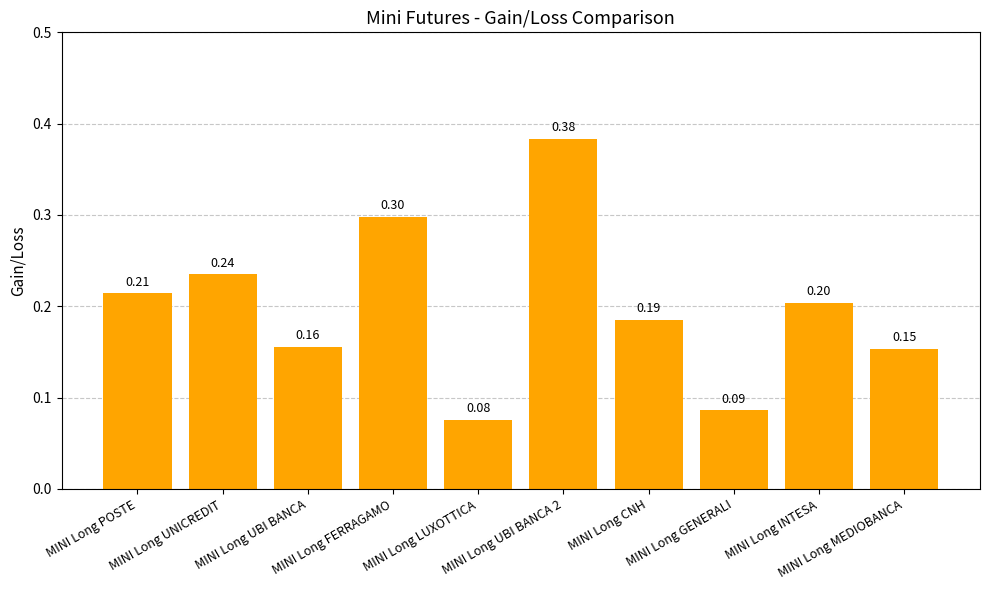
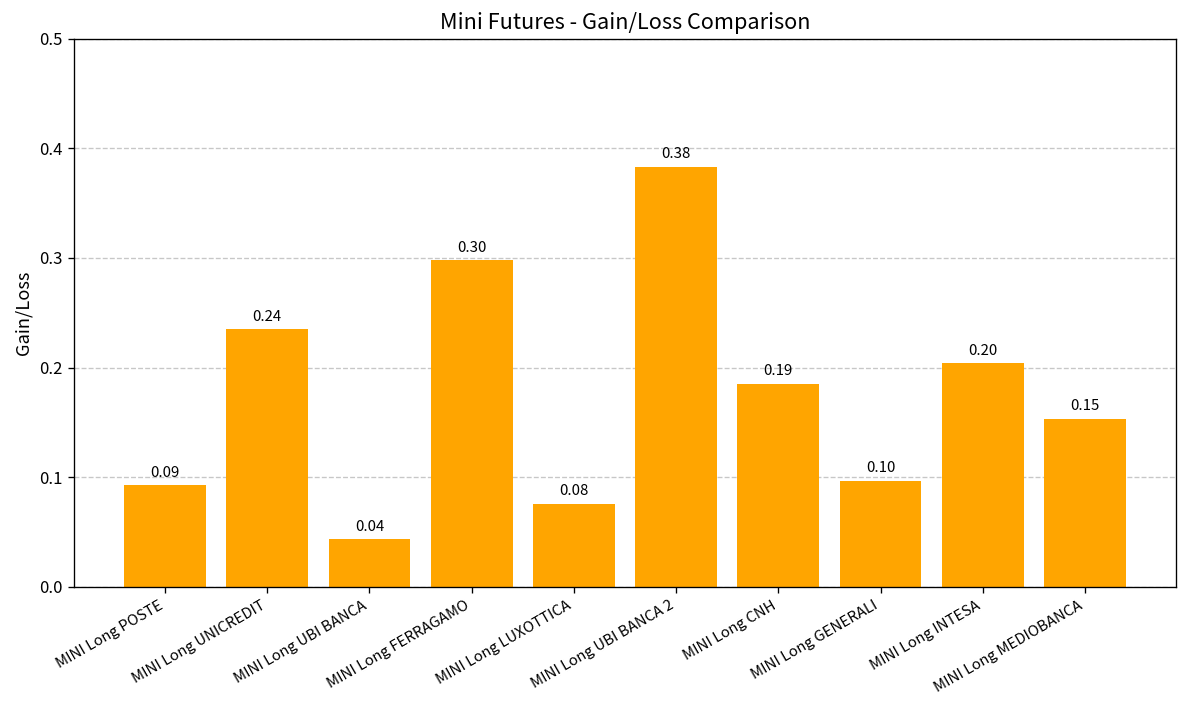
MINI Long POSTE: 0.21 -> 0.09
MINI Long UBI BANCA: 0.16 -> 0.04
MINI Long GENERALI: 0.09 -> 0.10
